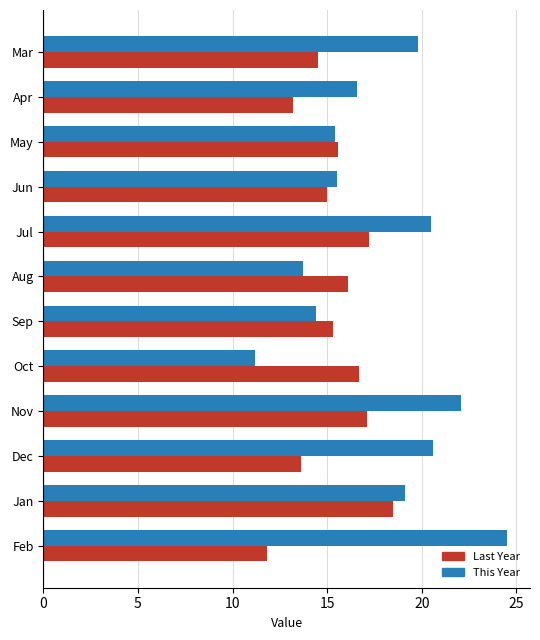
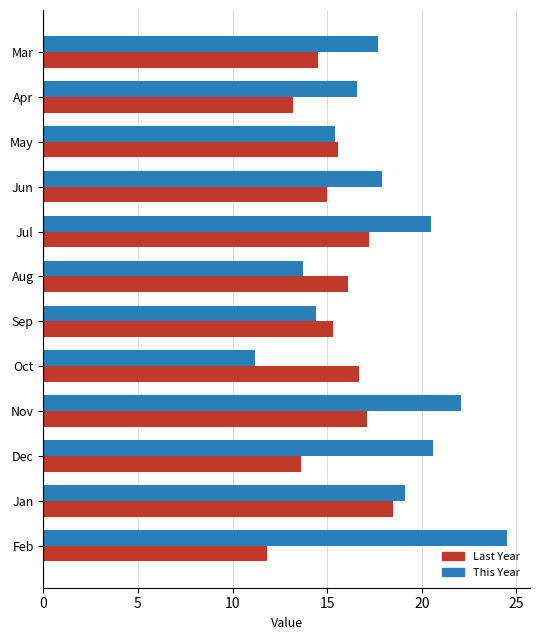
This Year, Mar: 19.8 -> 17.7
This Year, Jun: 15.5 -> 17.9
